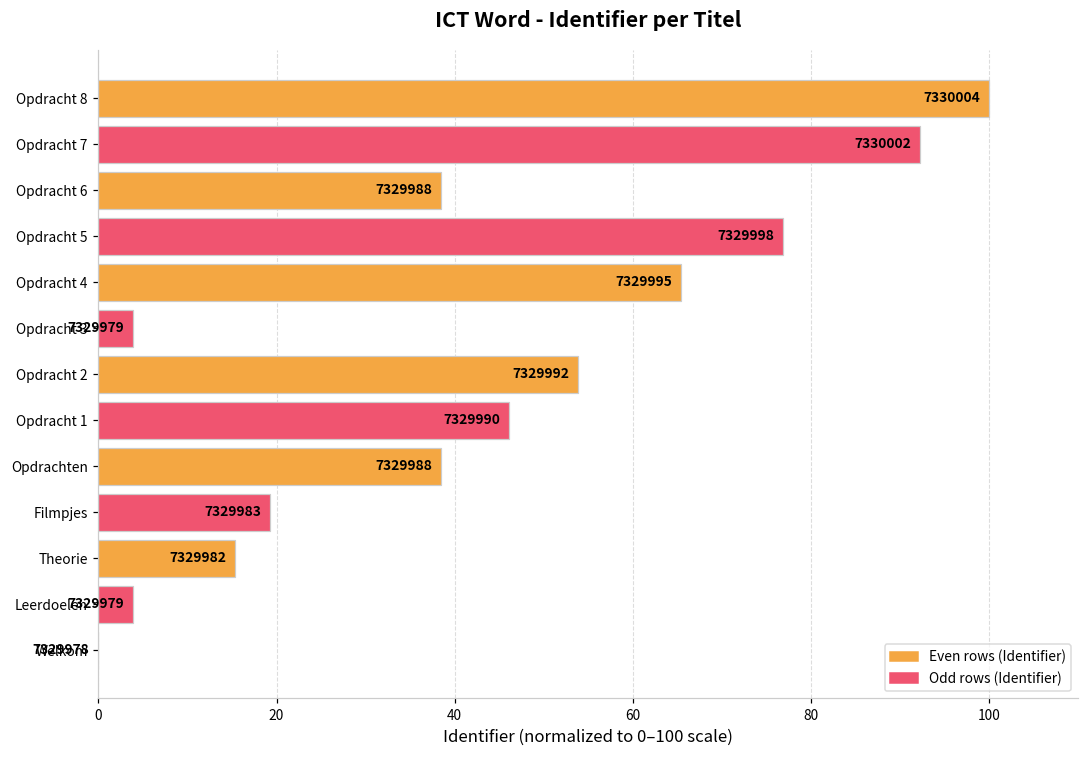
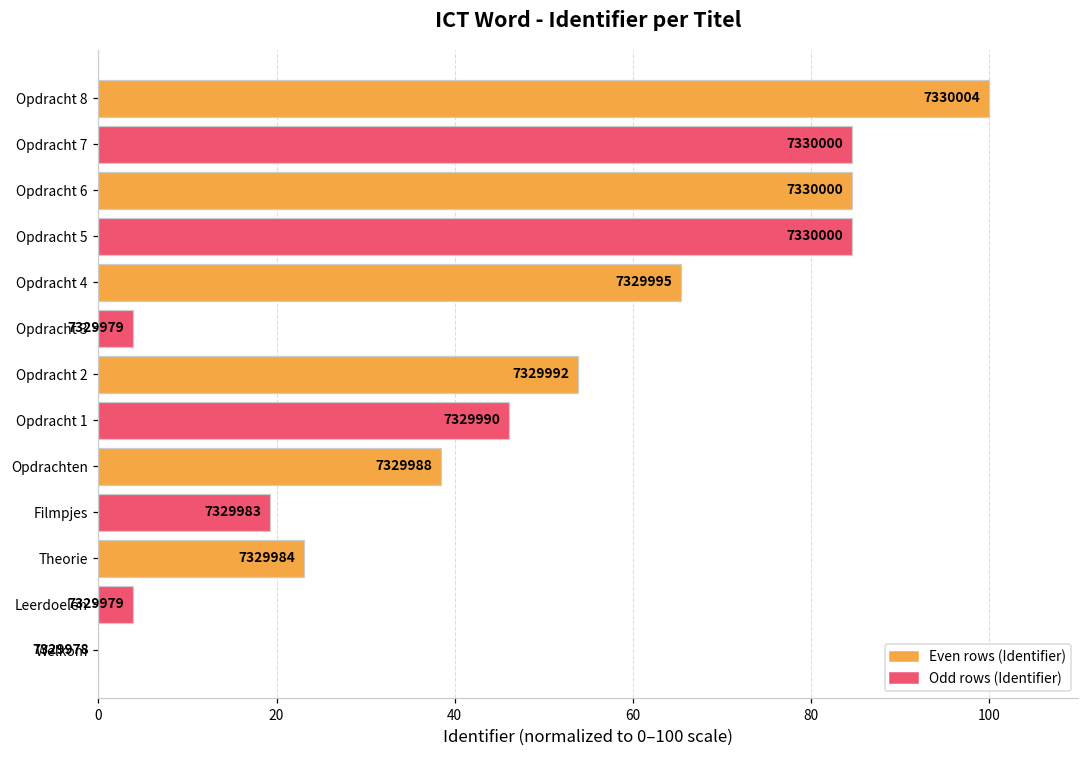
Opdracht 7: 7330002 -> 7330000
Opdracht 6: 7329988 -> 7330000
Opdracht 5: 7329998 -> 7330000
Theorie: 7329982 -> 7329984
